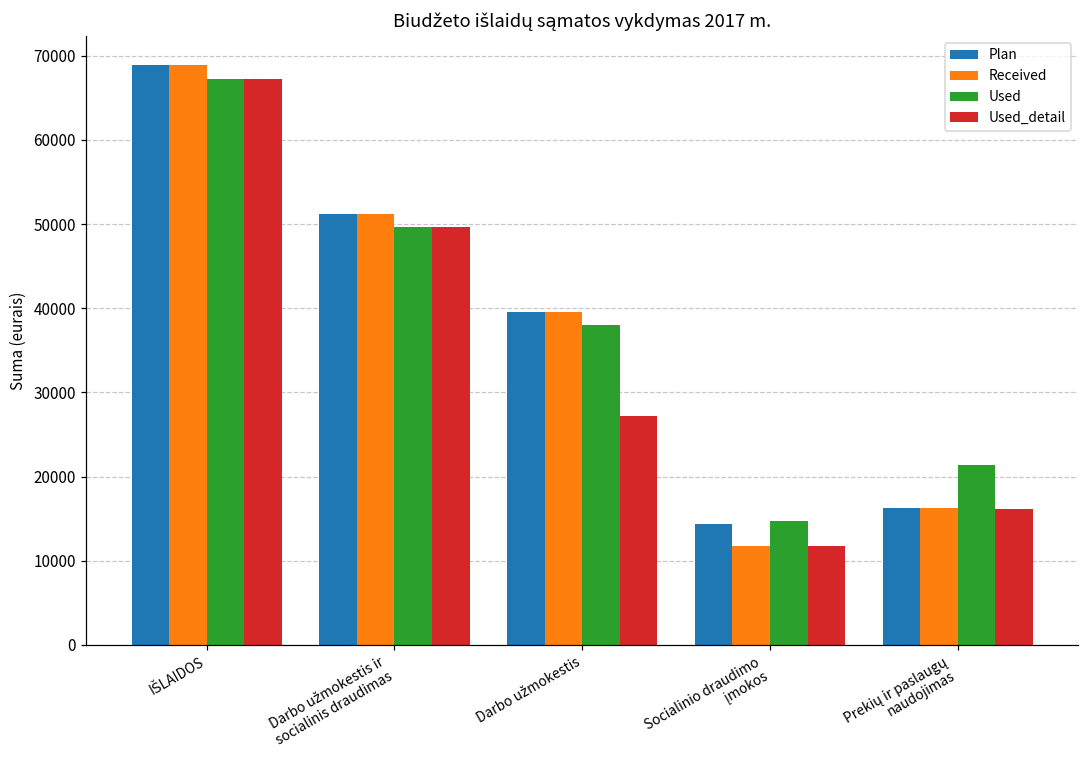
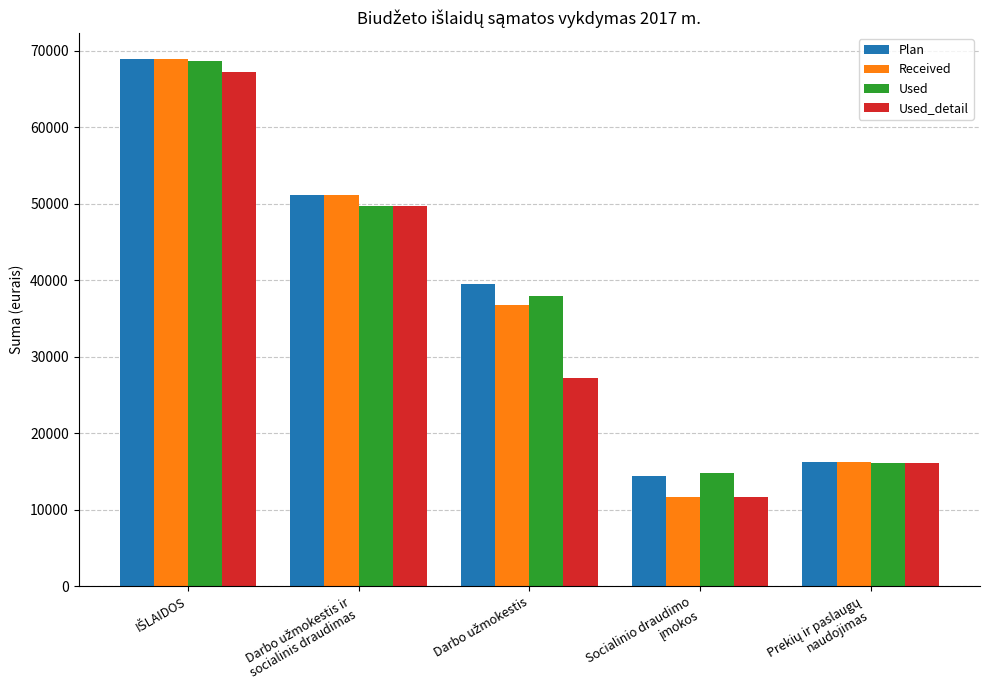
Used, IŠLAIDOS: 67000 -> 69000
Received, Darbo užmokestis: 40000 -> 37000
Used, Prekių ir paslaugų naudojimas: 21000 -> 16000
